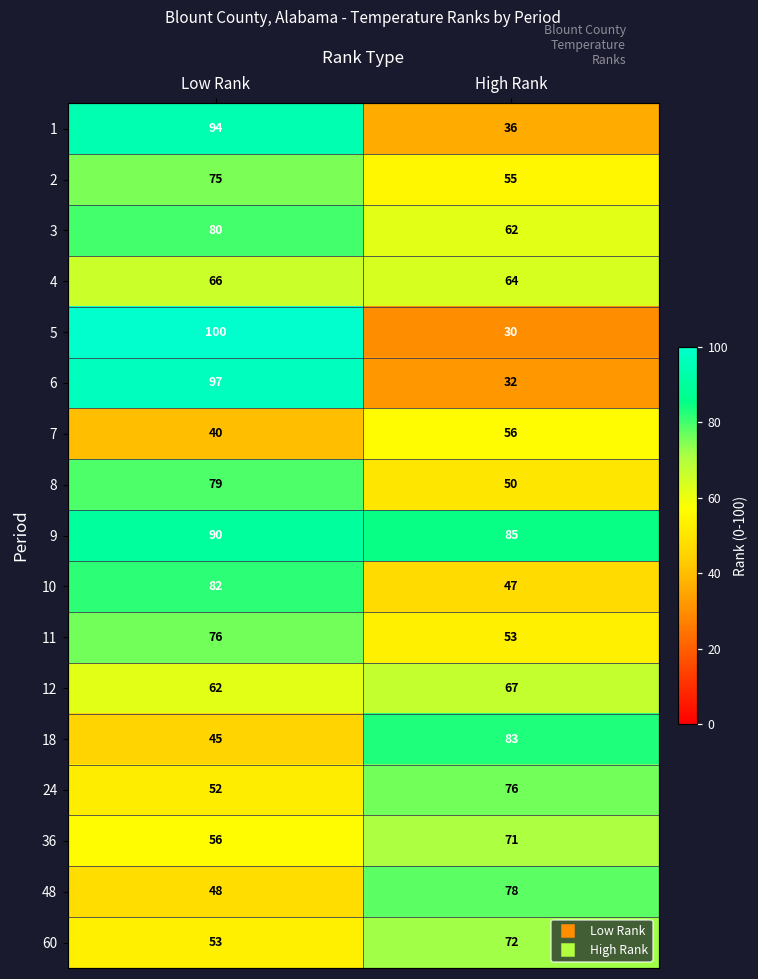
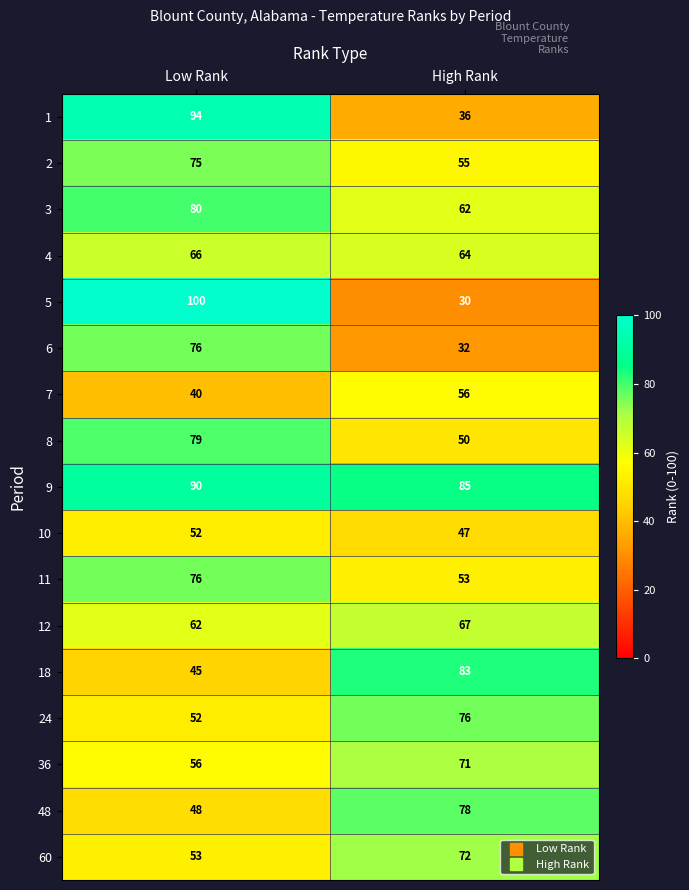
6, Low Rank: 97 -> 76
10, Low Rank: 82 -> 52
